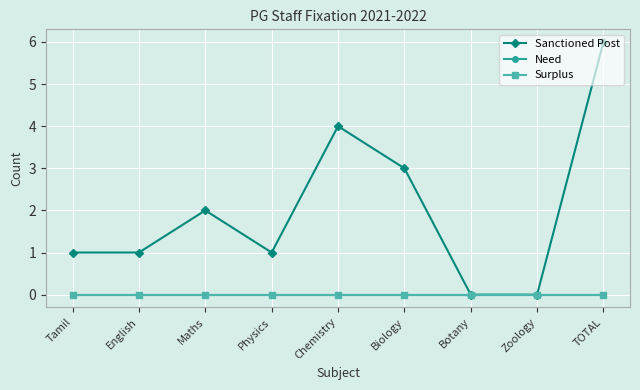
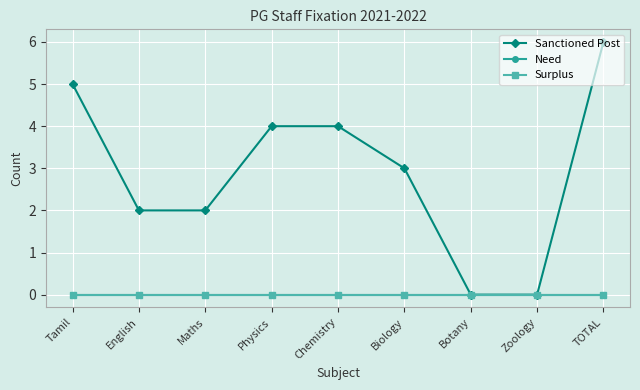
Sanctioned Post, Tamil: 1 -> 5
Sanctioned Post, English: 1 -> 2
Sanctioned Post, Physics: 1 -> 4
